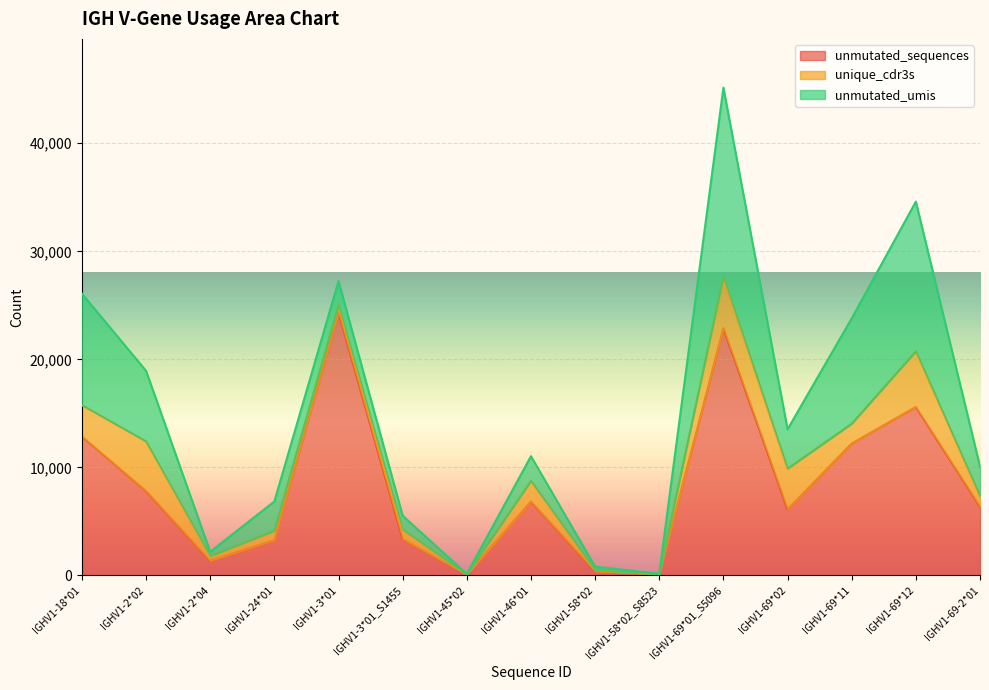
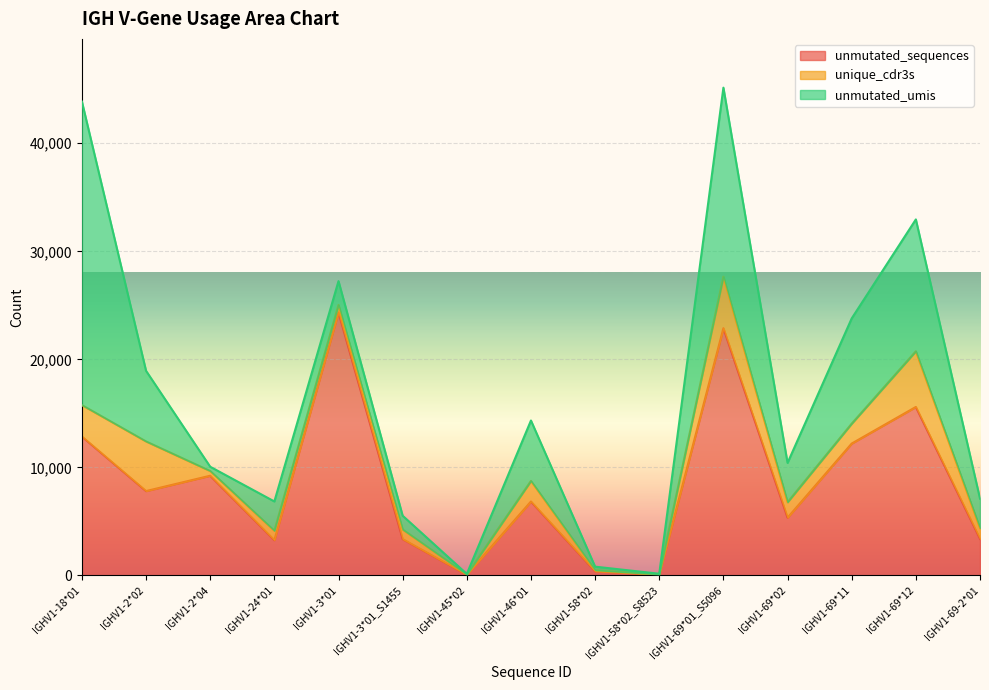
unmutated_umis, IGHV1-18*01: 10,300 -> 28,100
unmutated_sequences, IGHV1-2*04: 1,400 -> 9,200
unmutated_umis, IGHV1-46*01: 2,300 -> 5,600
unmutated_sequences, IGHV1-69*02: 6,100 -> 5,300
unique_cdr3s, IGHV1-69*02: 3,800 -> 1,400
unmutated_umis, IGHV1-69*12: 13,900 -> 12,200
unmutated_sequences, IGHV1-69-2*01: 6,400 -> 3,400
